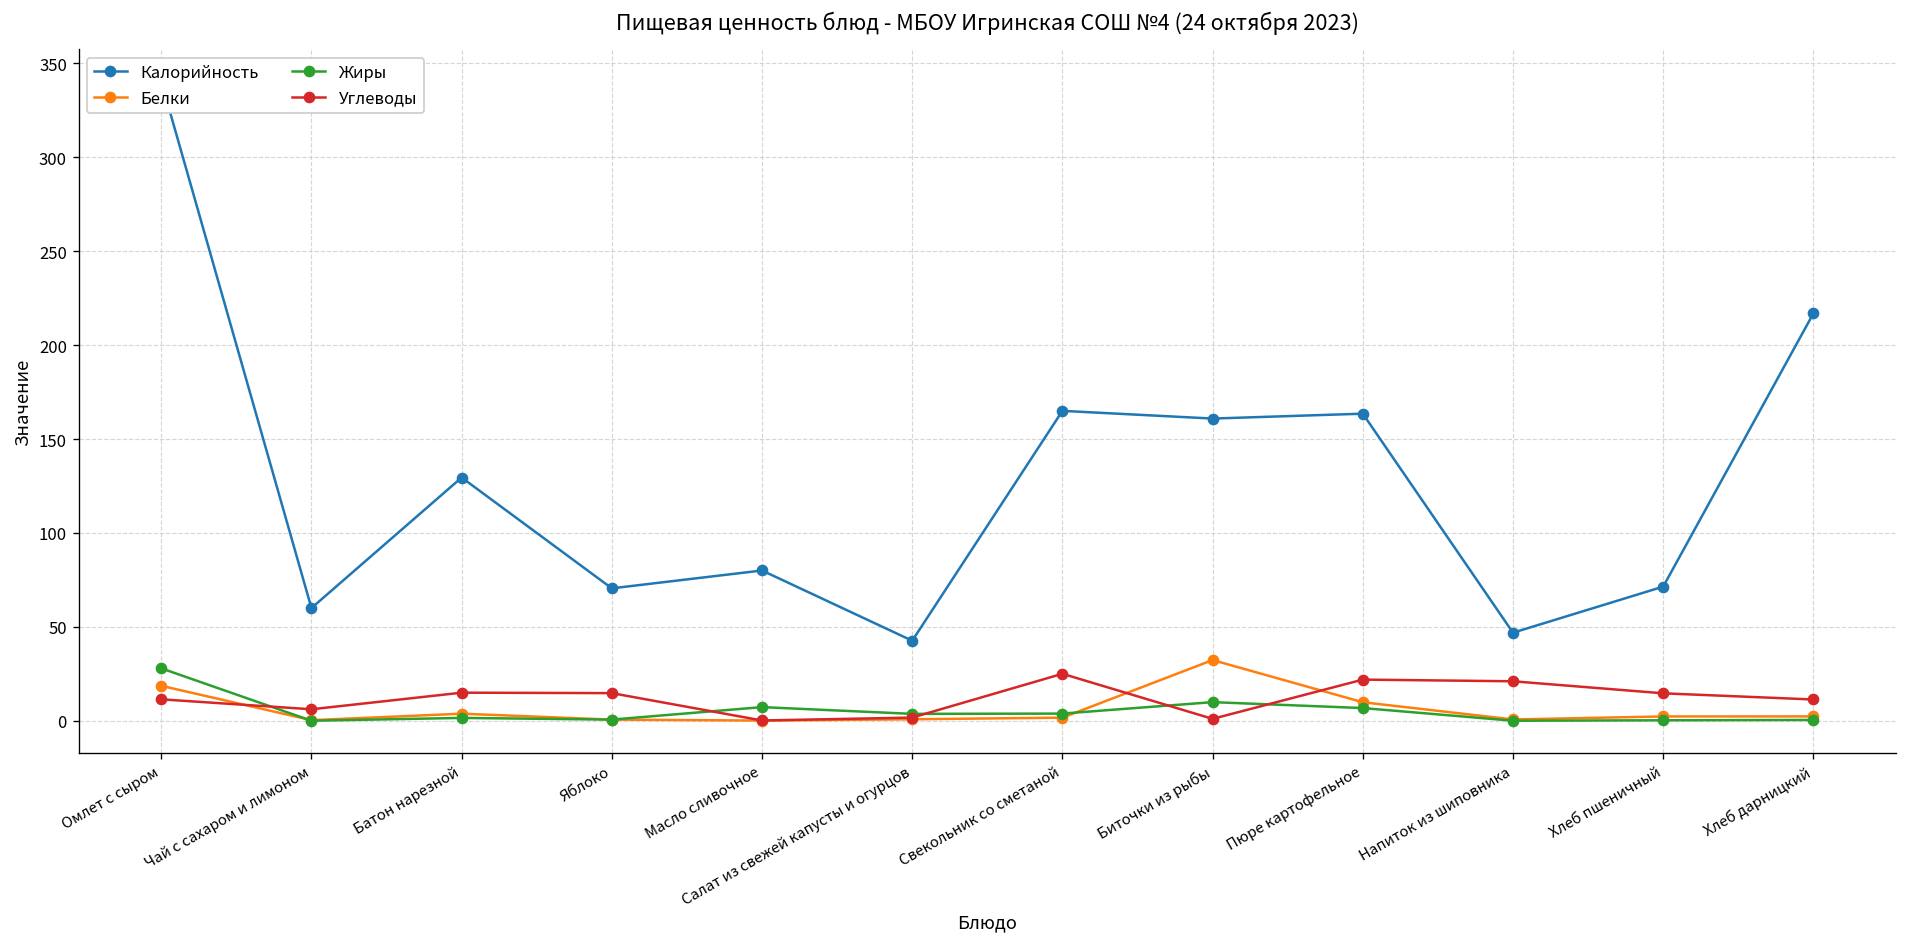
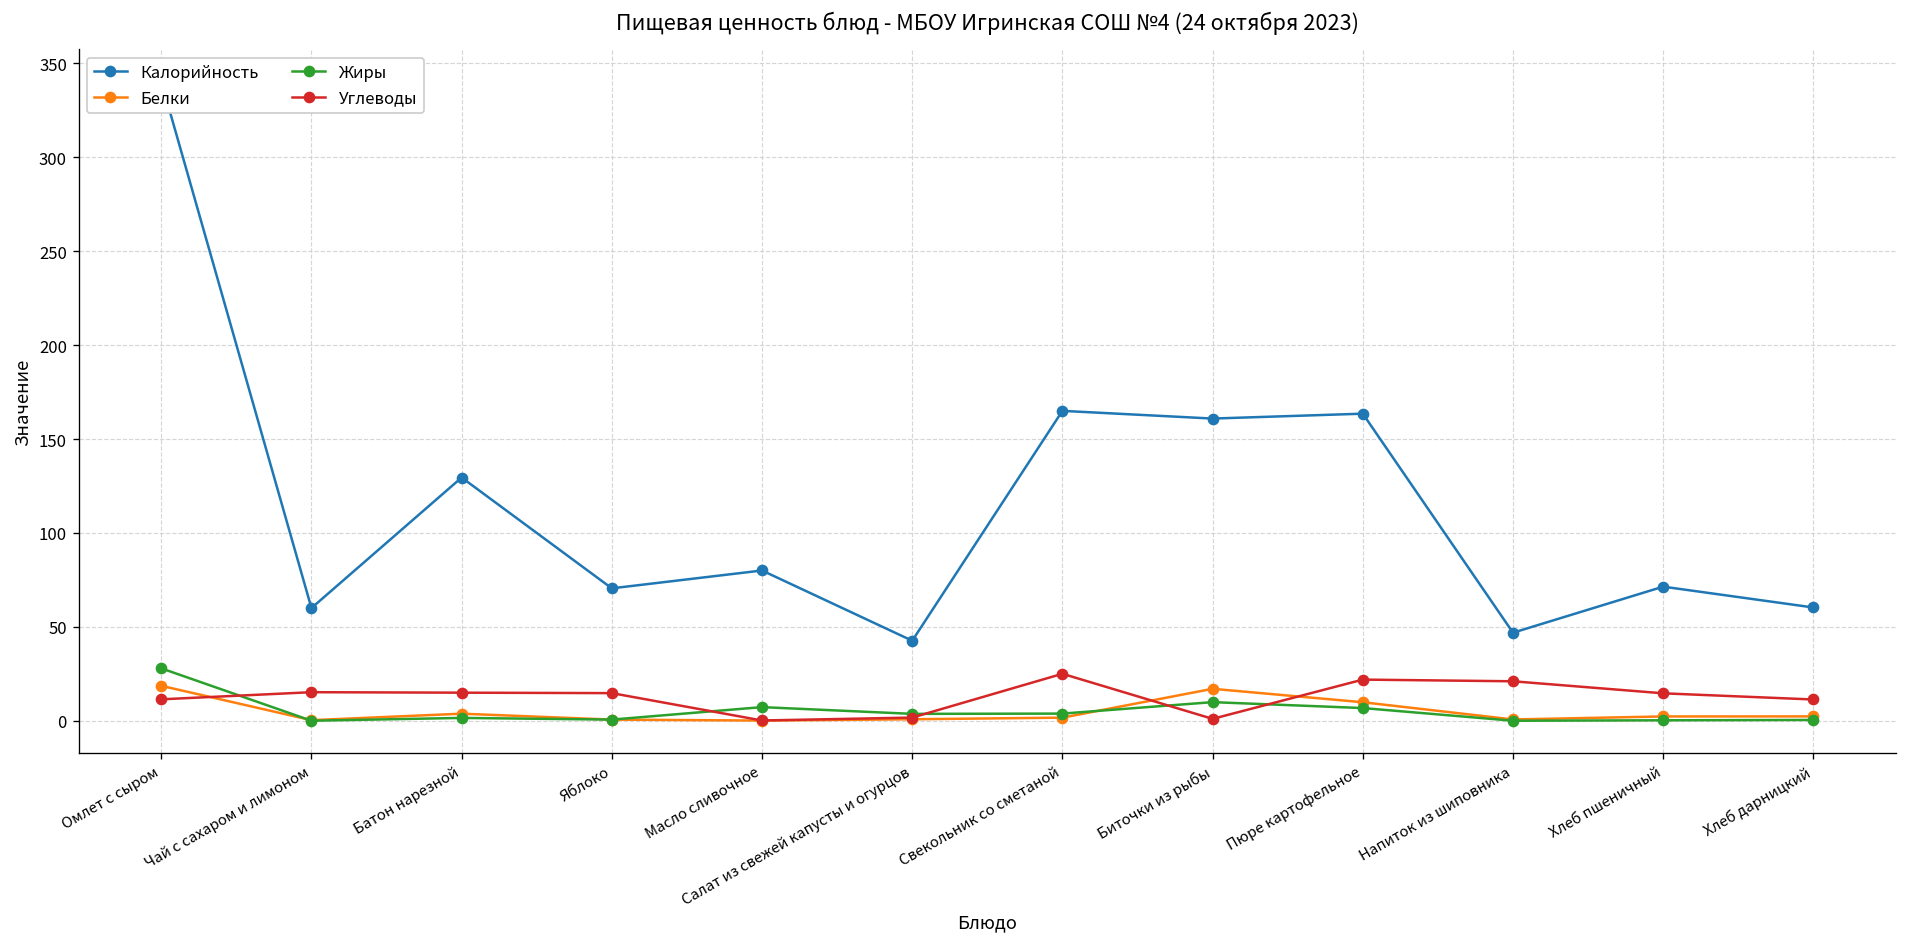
Углеводы, Чай с сахаром и лимоном: 6 -> 15
Белки, Биточки из рыбы: 32 -> 17
Калорийность, Хлеб дарницкий: 217 -> 60
